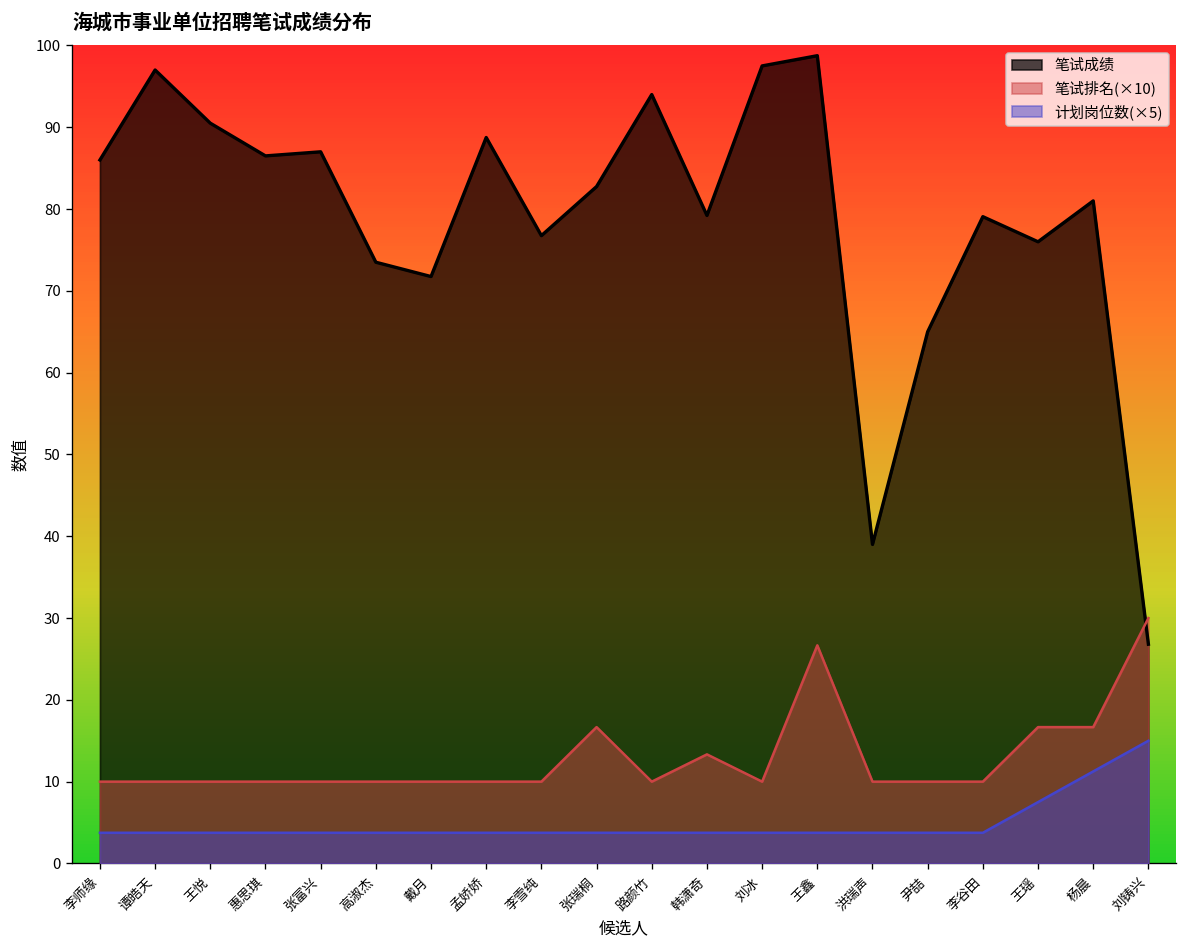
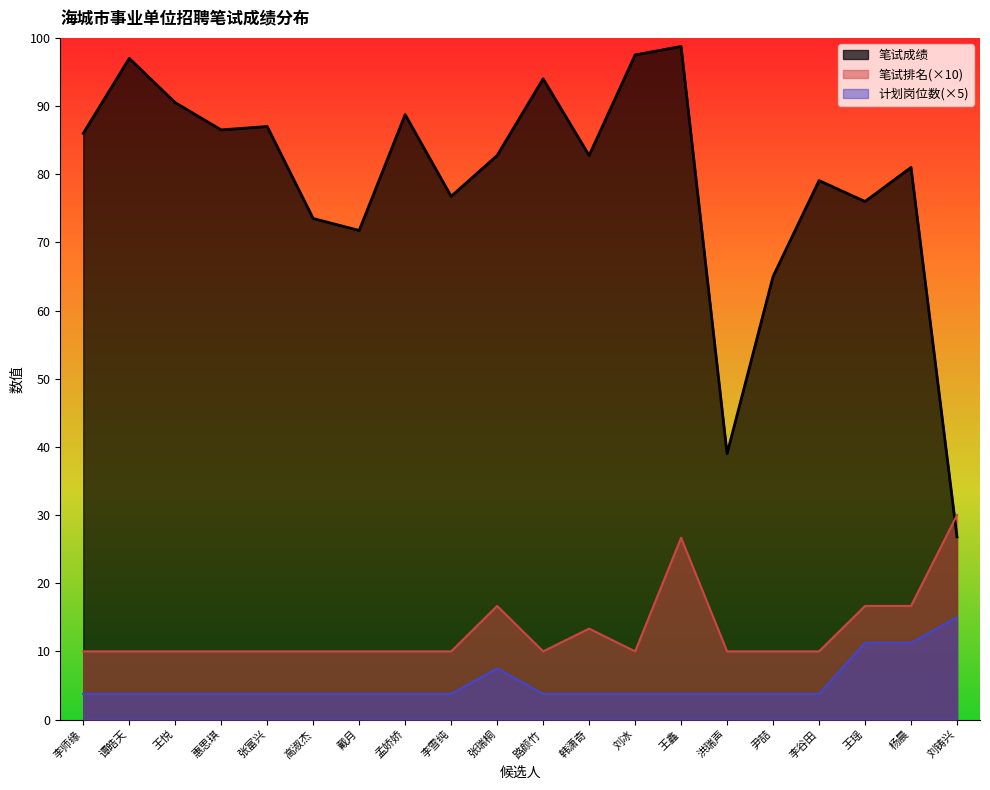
计划岗位数(×5), 张瑞桐: 4 -> 8
笔试成绩, 韩潇奇: 79 -> 83
计划岗位数(×5), 王瑶: 8 -> 11
